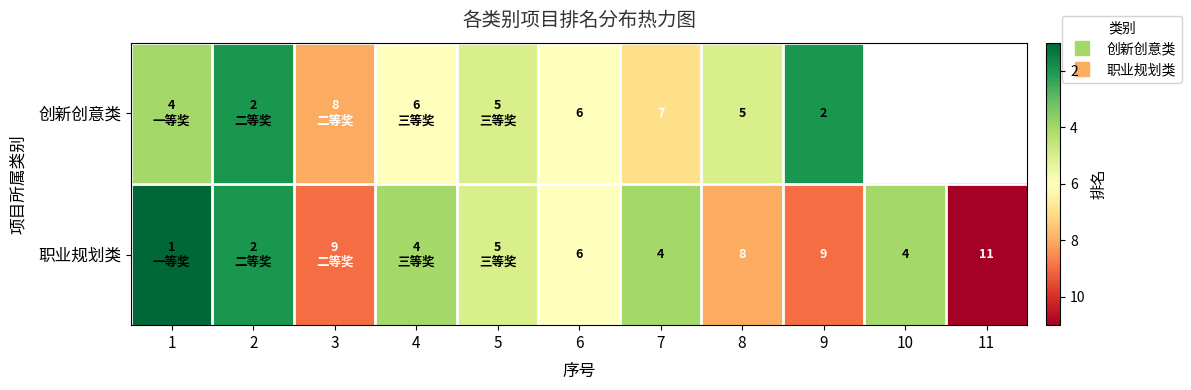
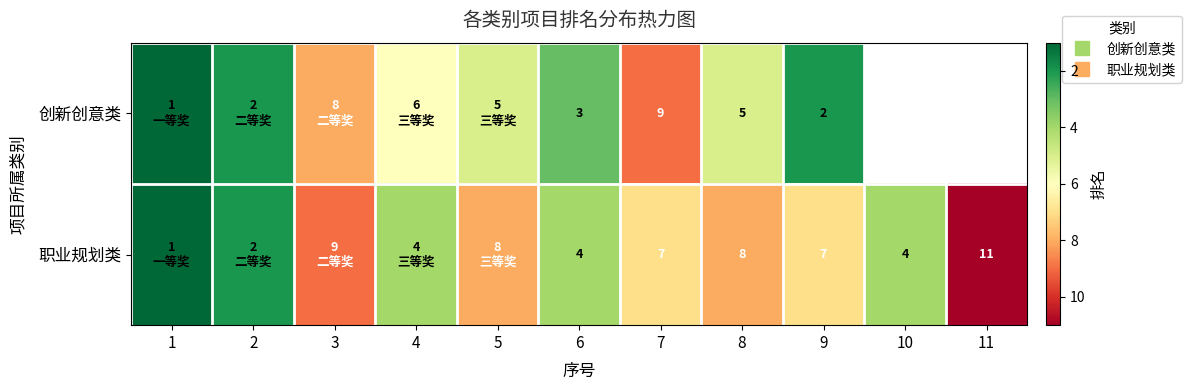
创新创意类, 1: 4 -> 1
创新创意类, 6: 6 -> 3
创新创意类, 7: 7 -> 9
职业规划类, 5: 5 -> 8
职业规划类, 6: 6 -> 4
职业规划类, 7: 4 -> 7
职业规划类, 9: 9 -> 7
